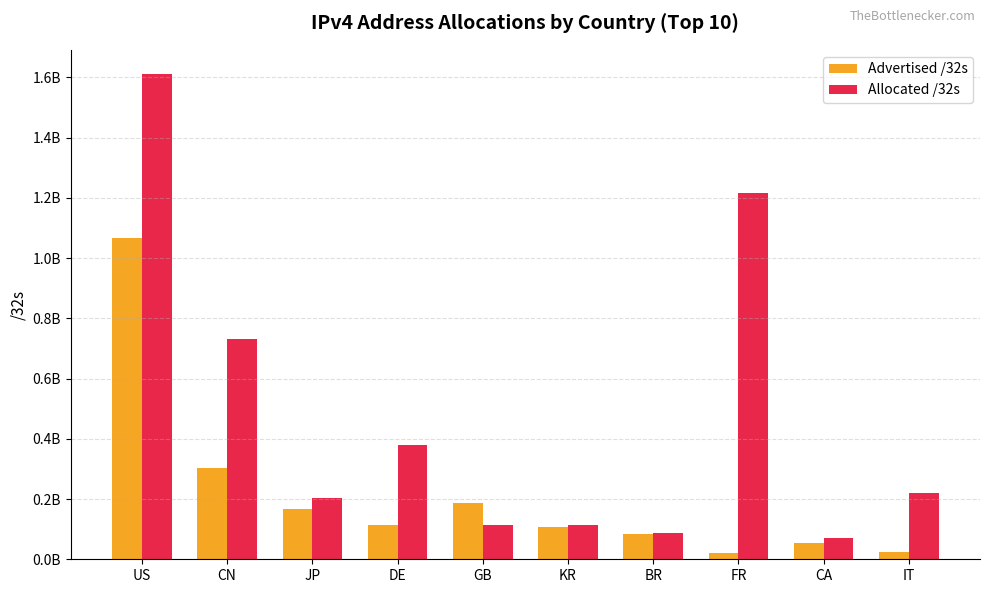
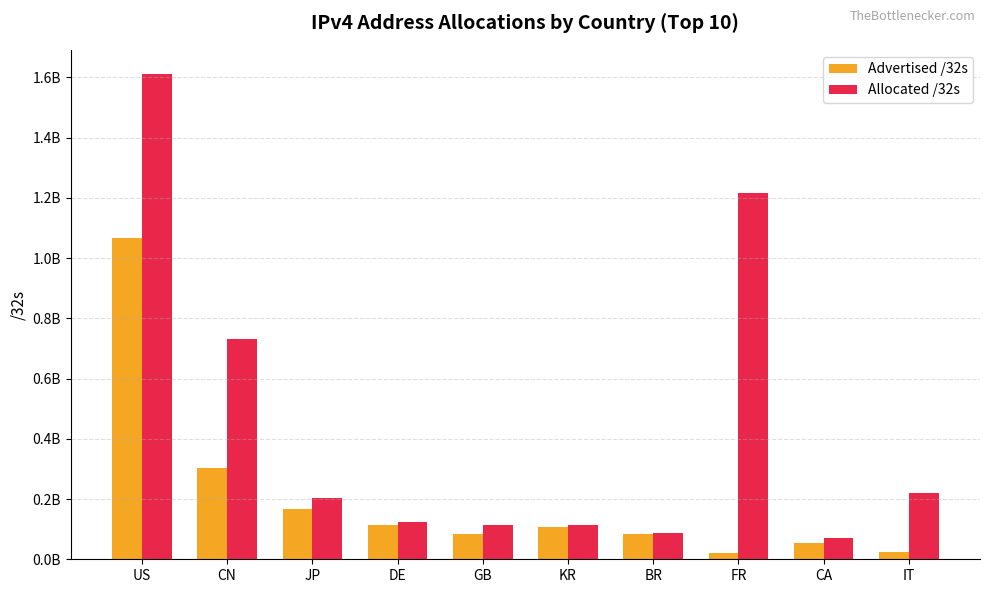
Allocated /32s, DE: 380000000 -> 120000000
Advertised /32s, GB: 190000000 -> 80000000
